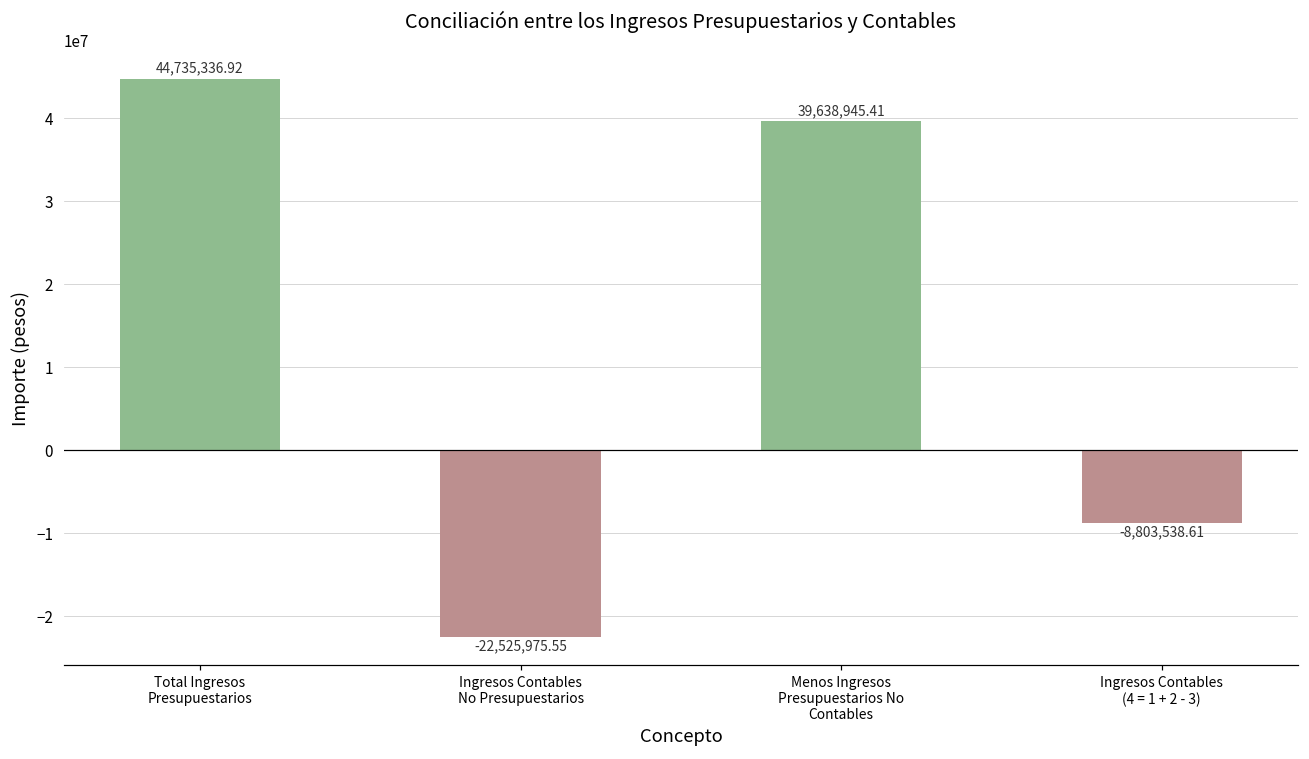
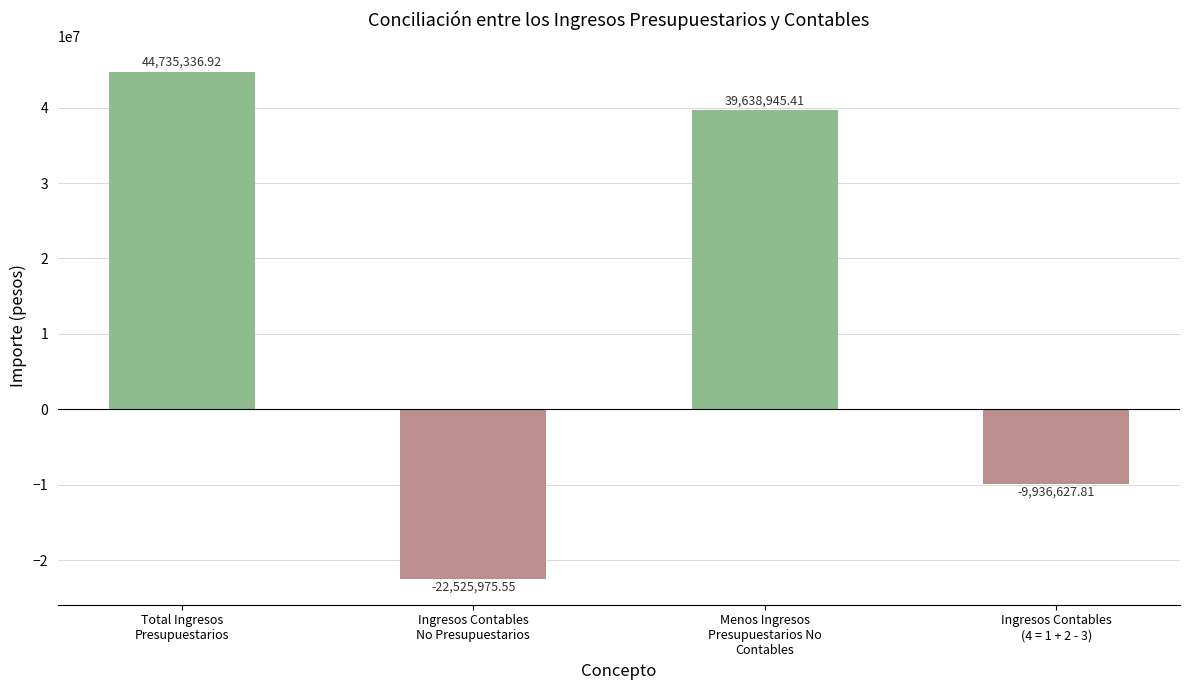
Ingresos Contables (4 = 1 + 2 - 3): -8,803,538.61 -> -9,936,627.81
